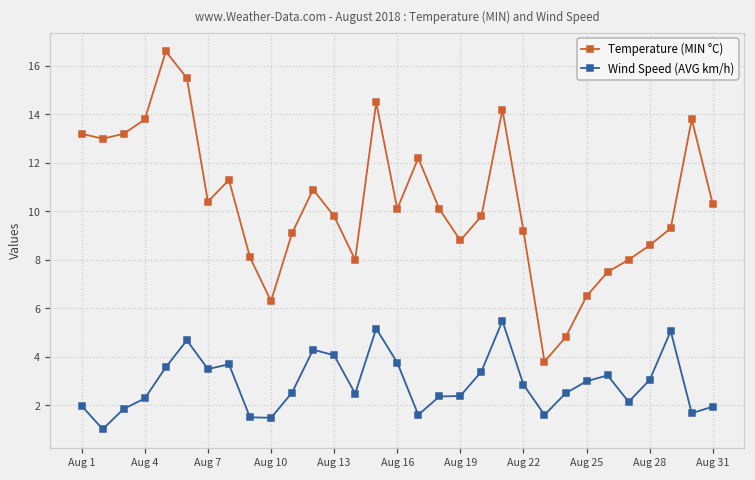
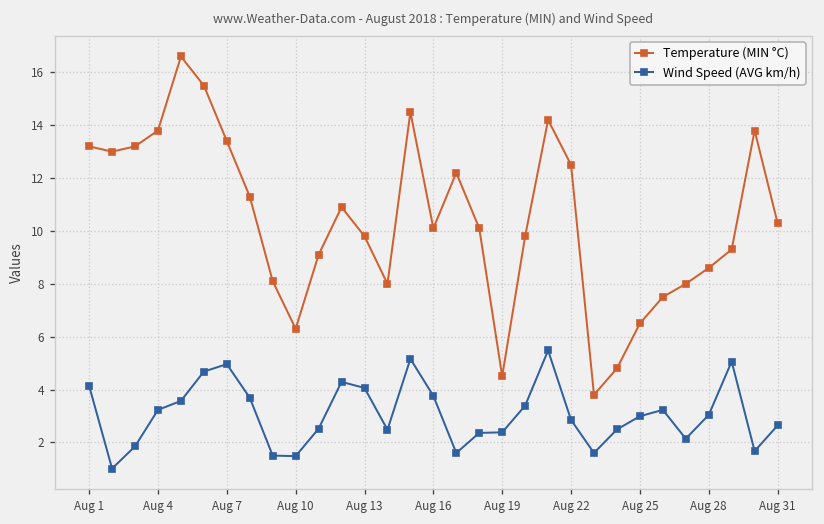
Wind Speed (AVG km/h), Aug 1: 2.0 -> 4.1
Wind Speed (AVG km/h), Aug 4: 2.3 -> 3.2
Temperature (MIN °C), Aug 7: 10.4 -> 13.4
Wind Speed (AVG km/h), Aug 7: 3.5 -> 5.0
Temperature (MIN °C), Aug 19: 8.8 -> 4.5
Temperature (MIN °C), Aug 22: 9.2 -> 12.5
Wind Speed (AVG km/h), Aug 31: 1.9 -> 2.6
